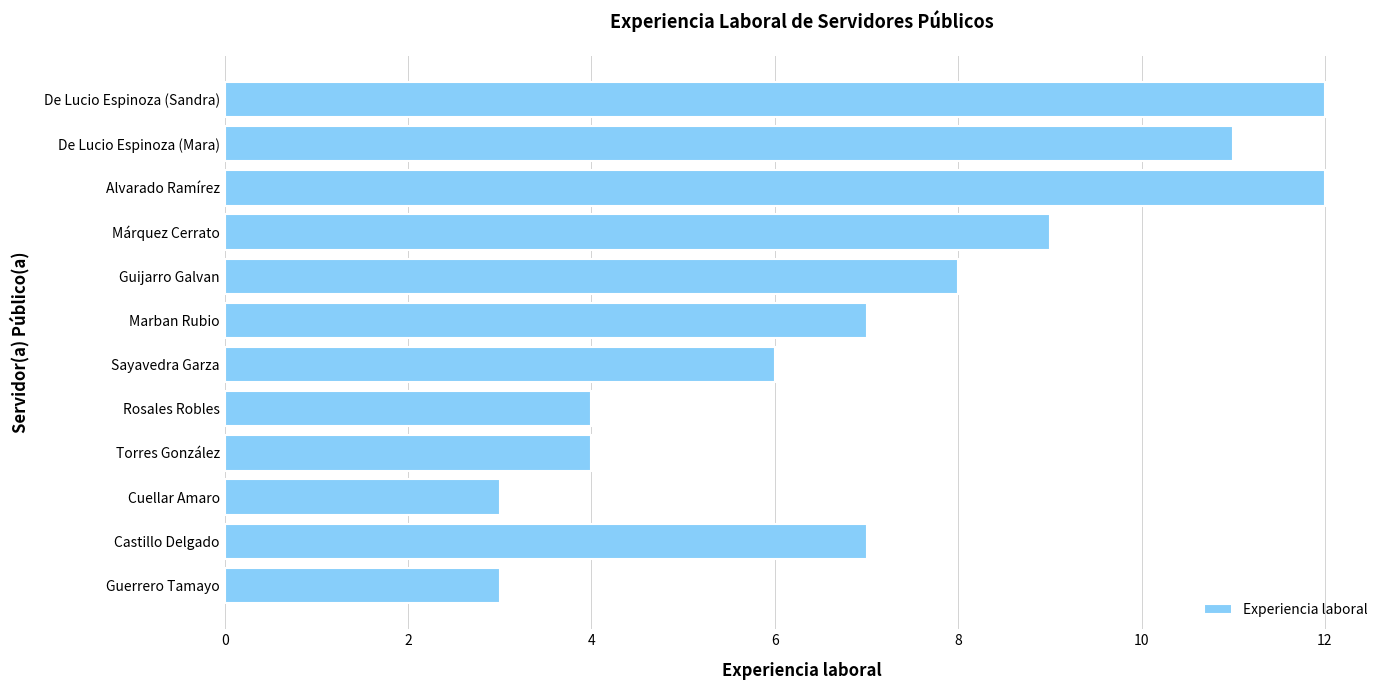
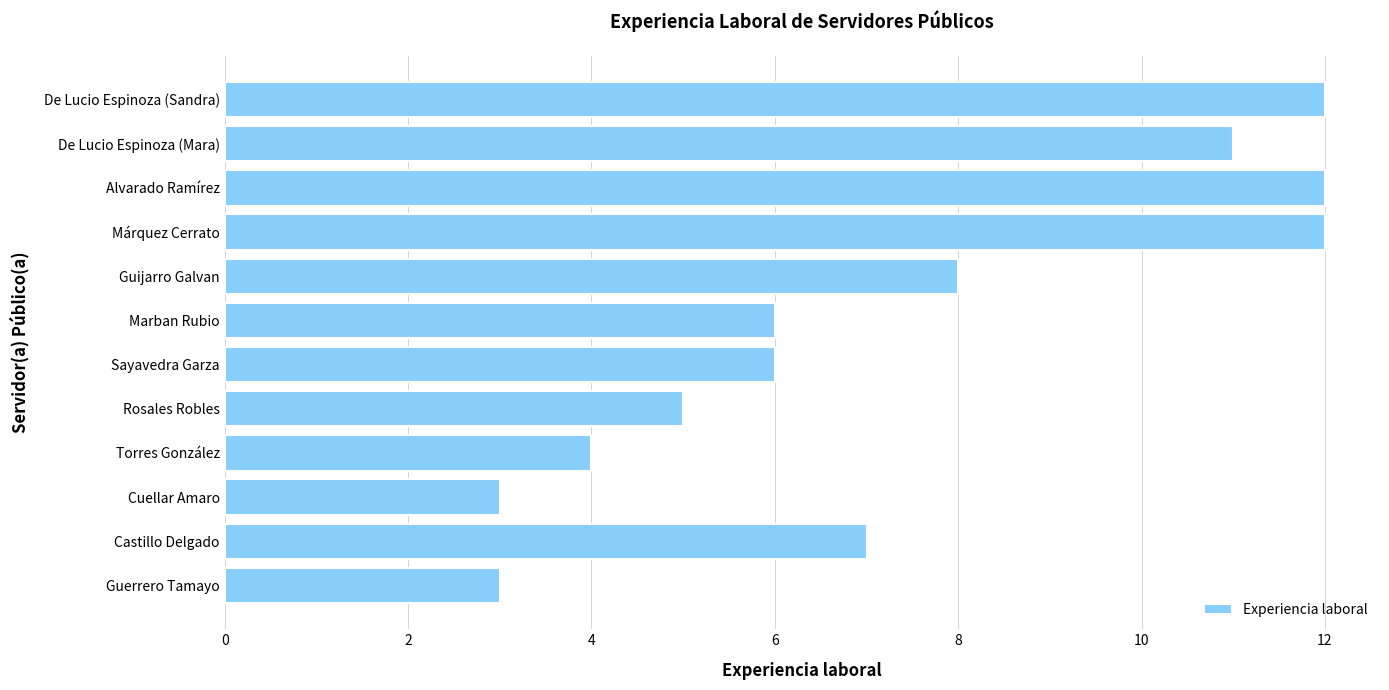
Márquez Cerrato: 9 -> 12
Marban Rubio: 7 -> 6
Rosales Robles: 4 -> 5
